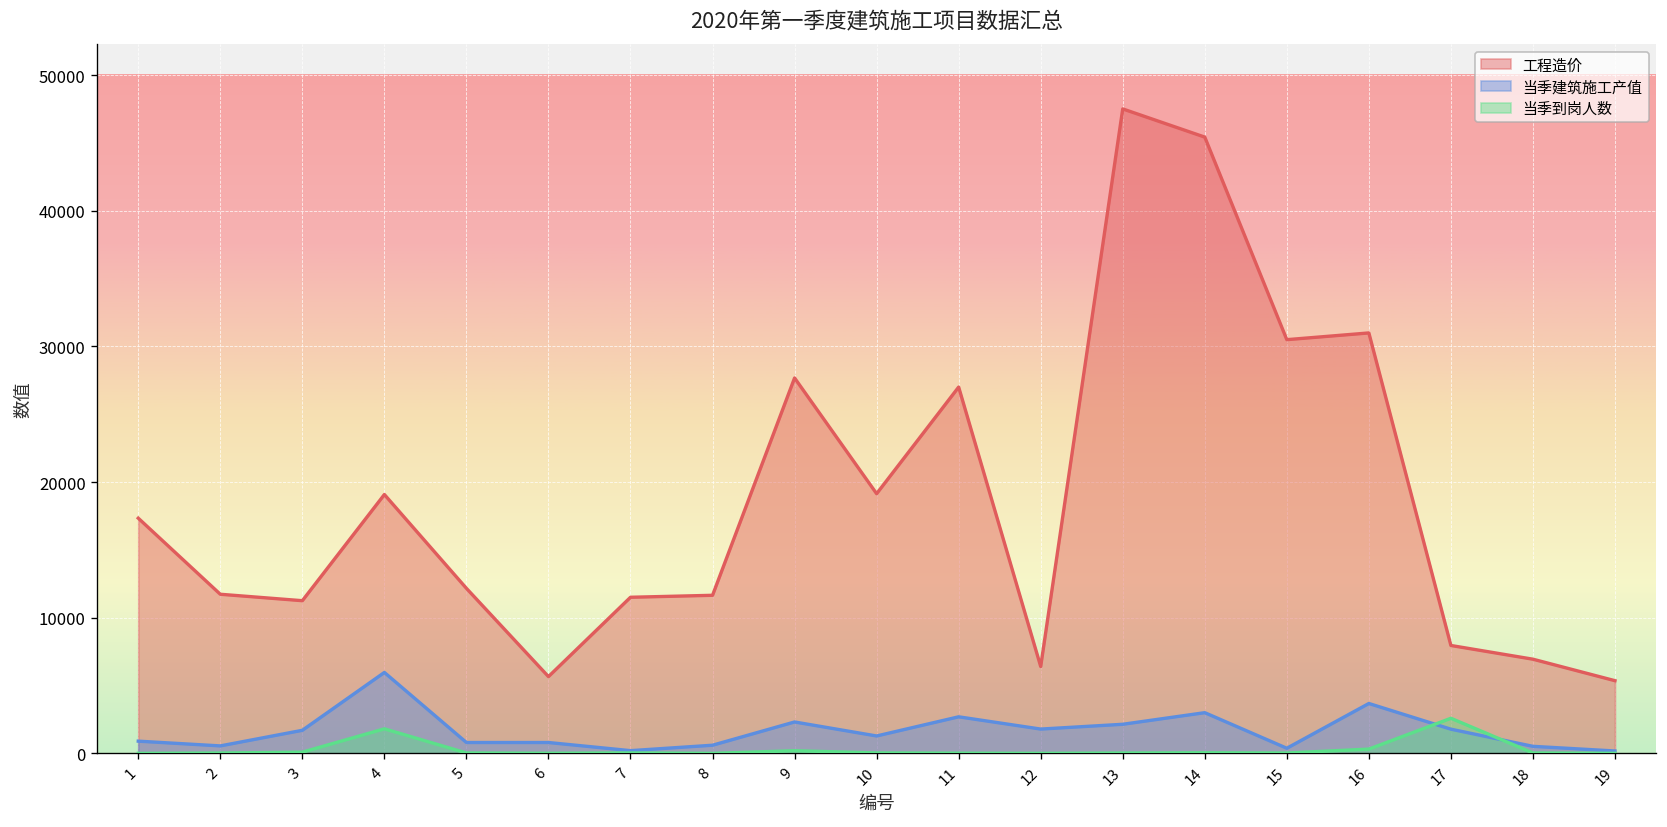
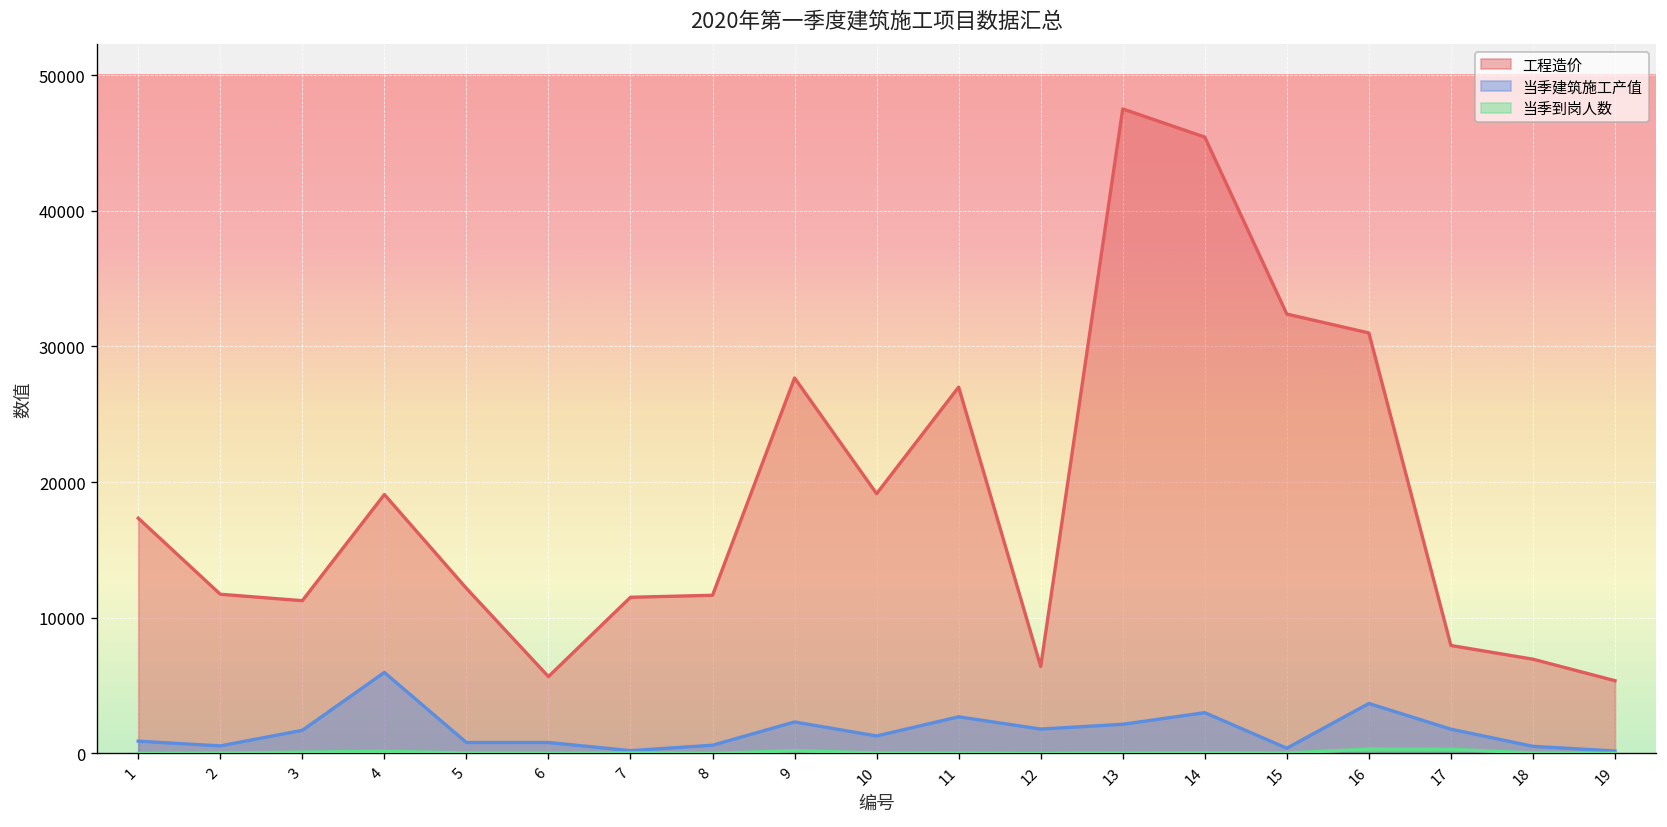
当季到岗人数, 4: 1800 -> 200
工程造价, 15: 30500 -> 32400
当季到岗人数, 17: 2600 -> 300
